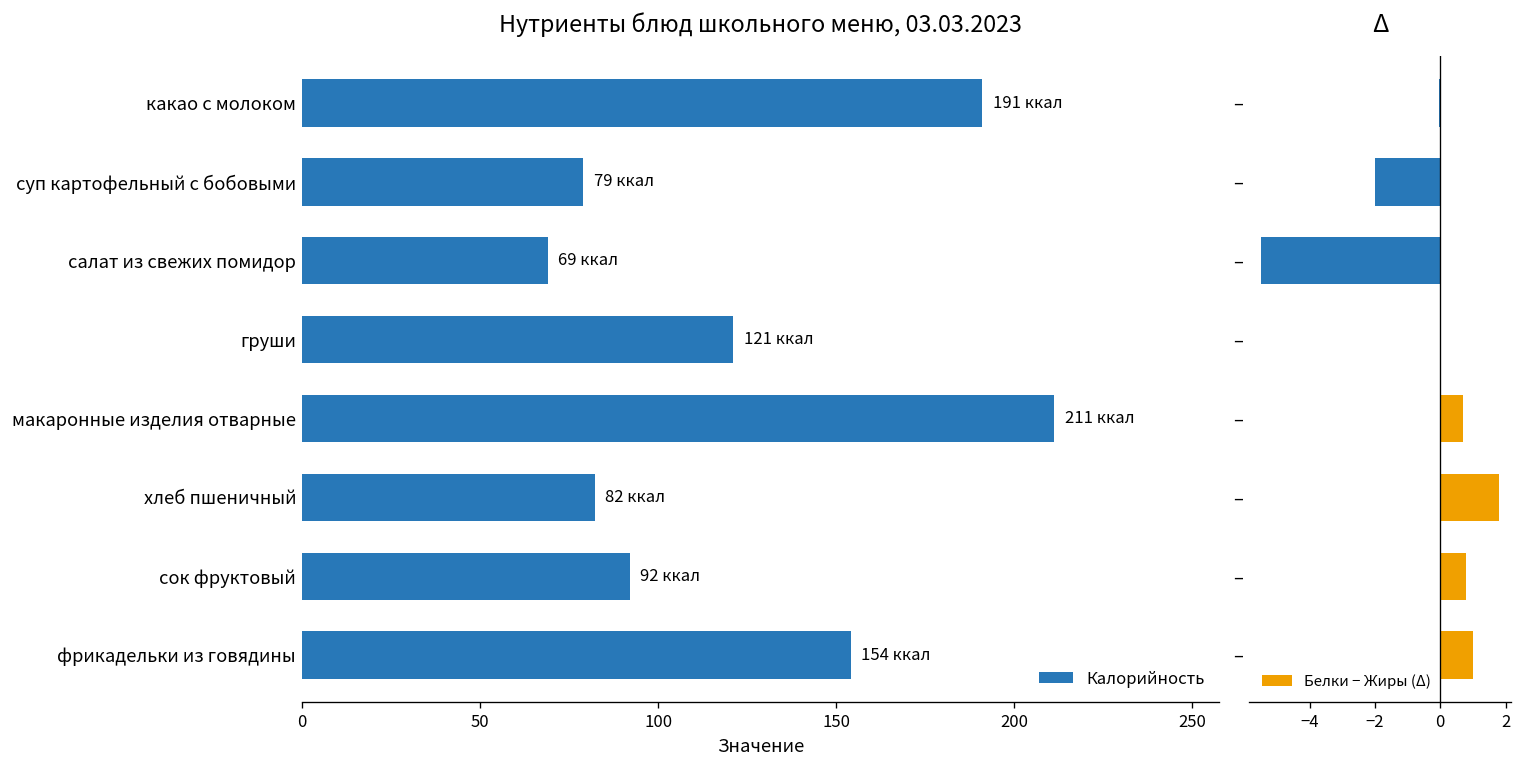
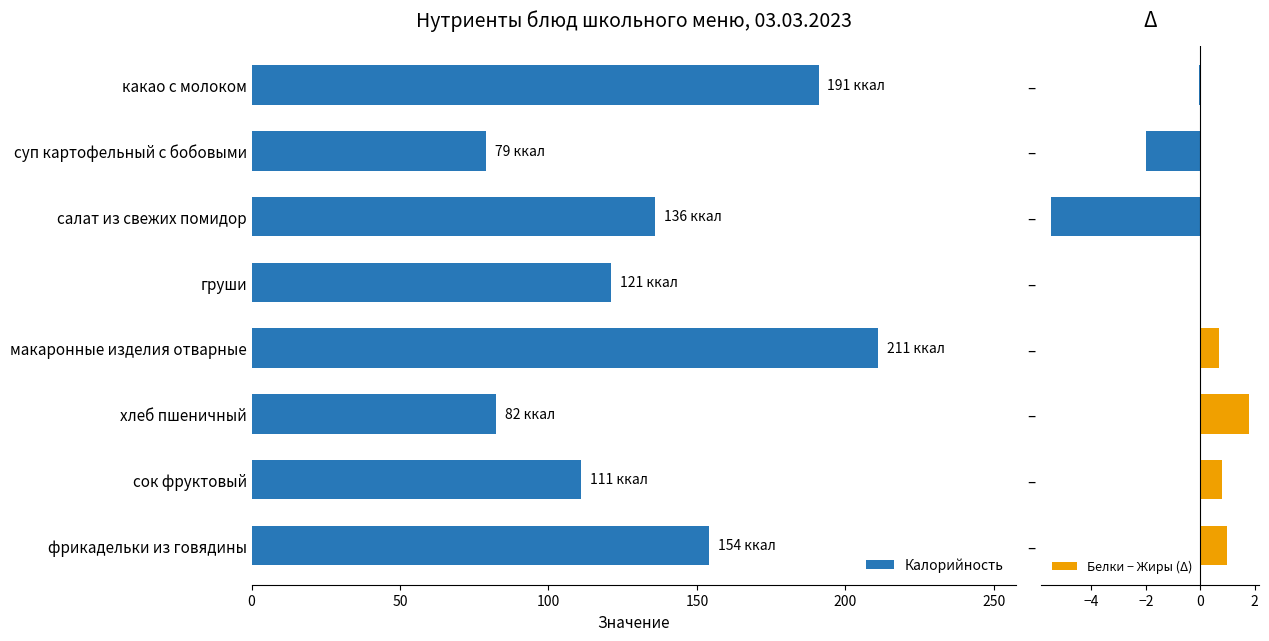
Нутриенты блюд школьного меню, 03.03.2023, салат из свежих помидор: 69 -> 136
Нутриенты блюд школьного меню, 03.03.2023, сок фруктовый: 92 -> 111
